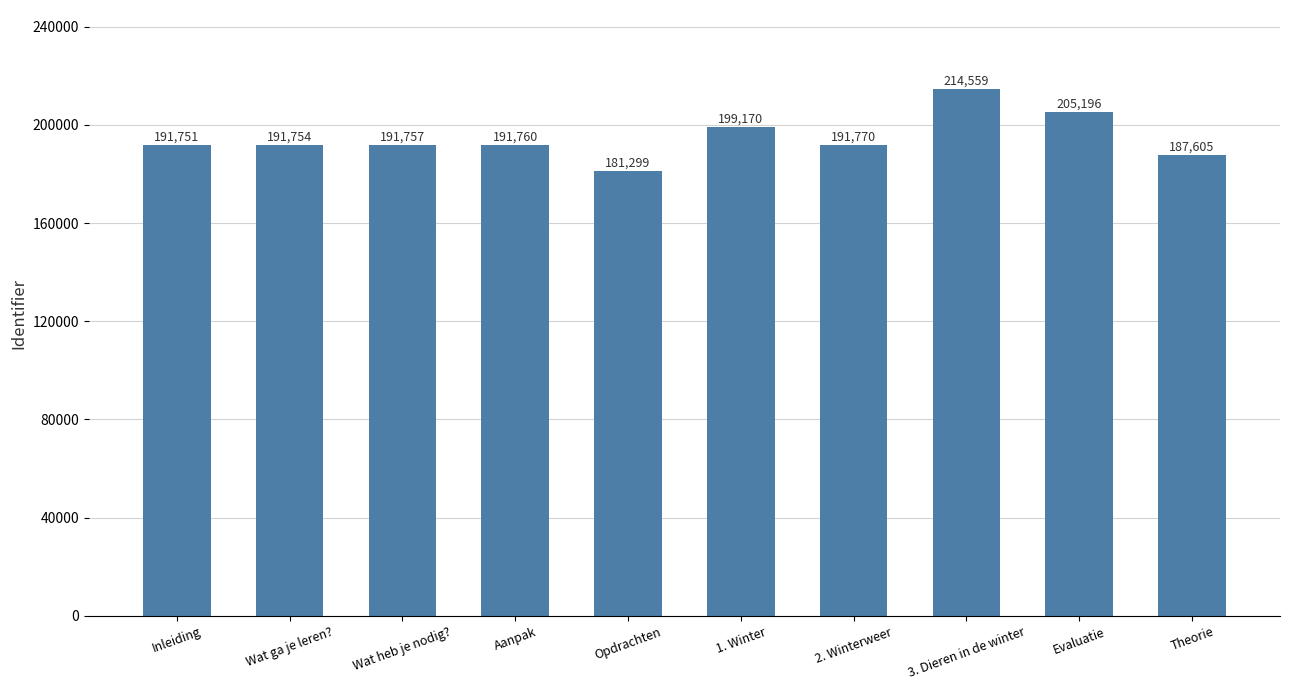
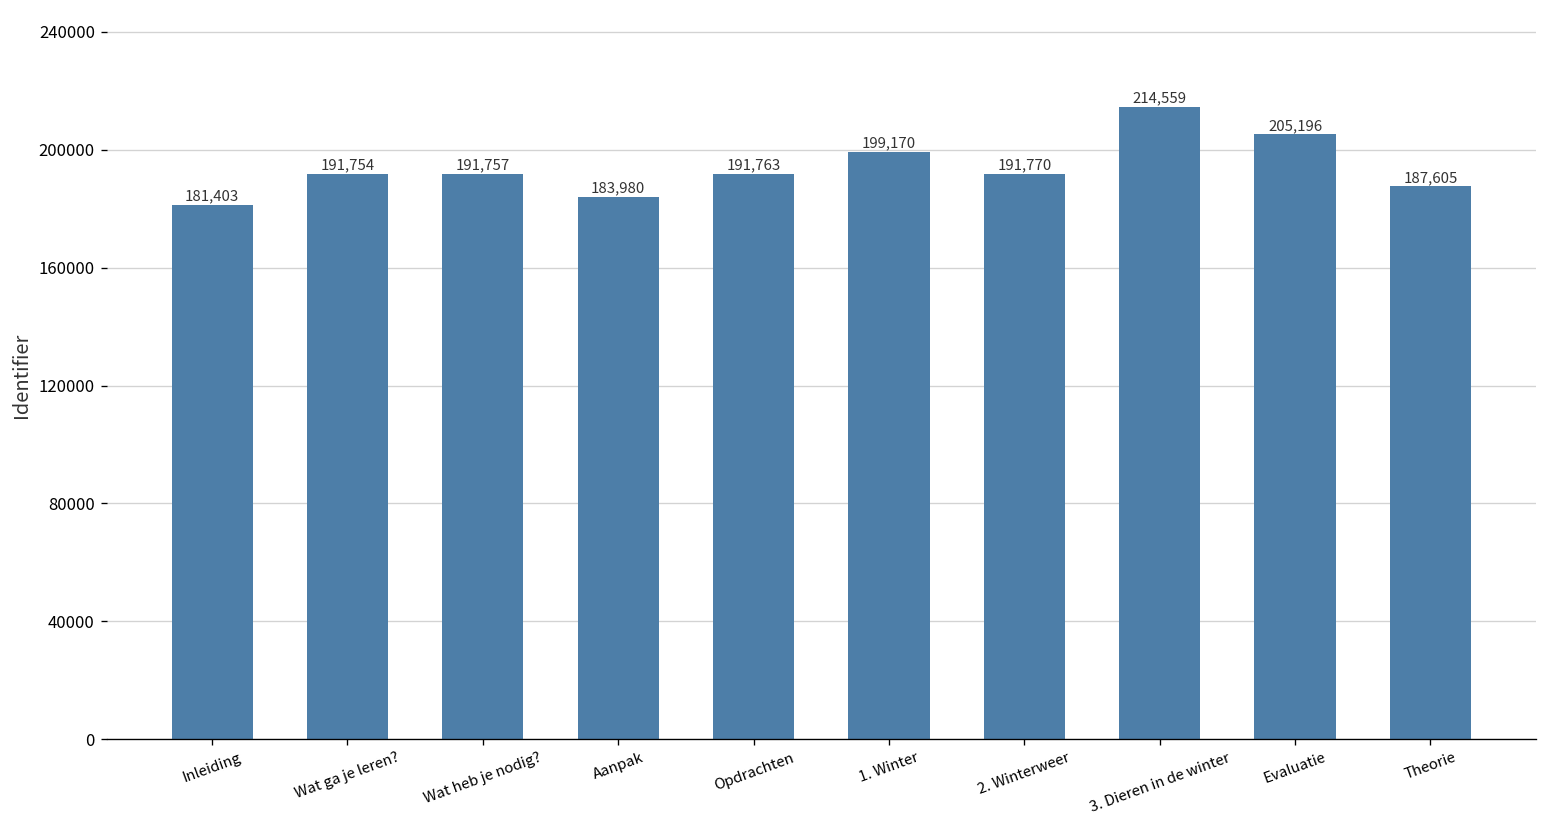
Inleiding: 191,751 -> 181,403
Aanpak: 191,760 -> 183,980
Opdrachten: 181,299 -> 191,763
